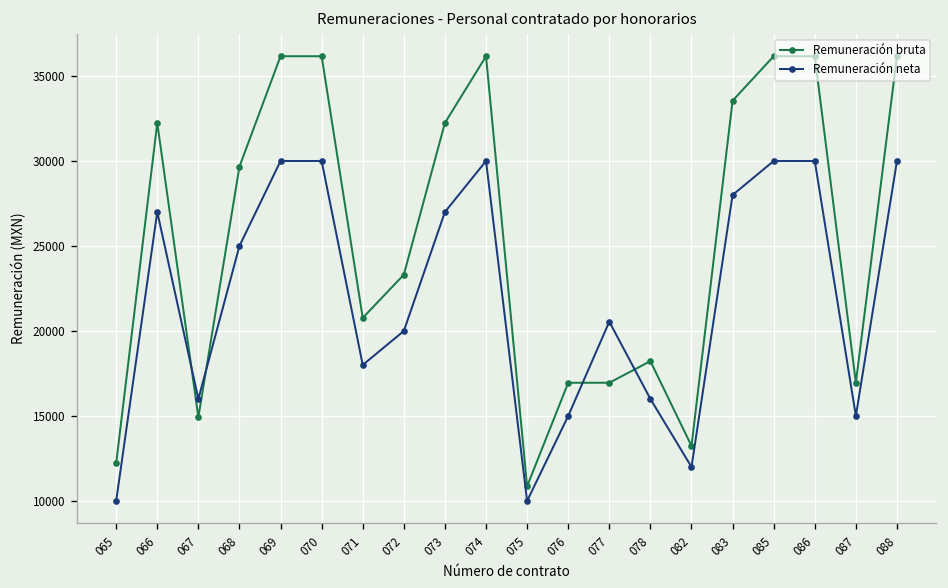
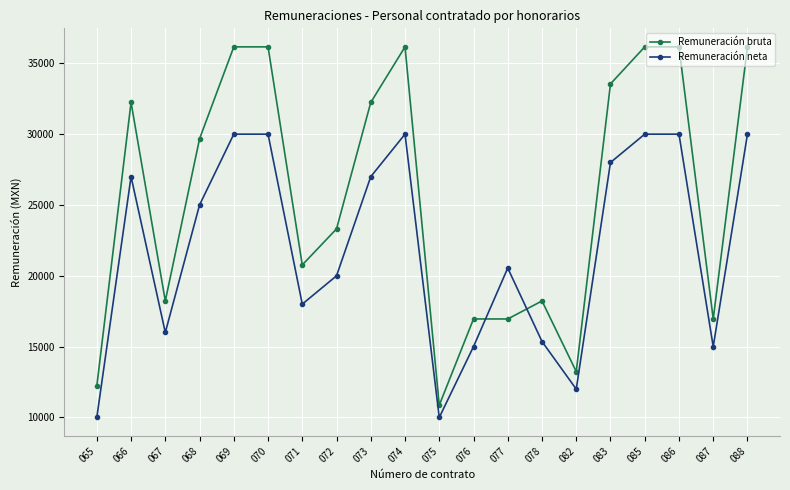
Remuneración bruta, 067: 14900 -> 18200
Remuneración neta, 078: 16000 -> 15400
